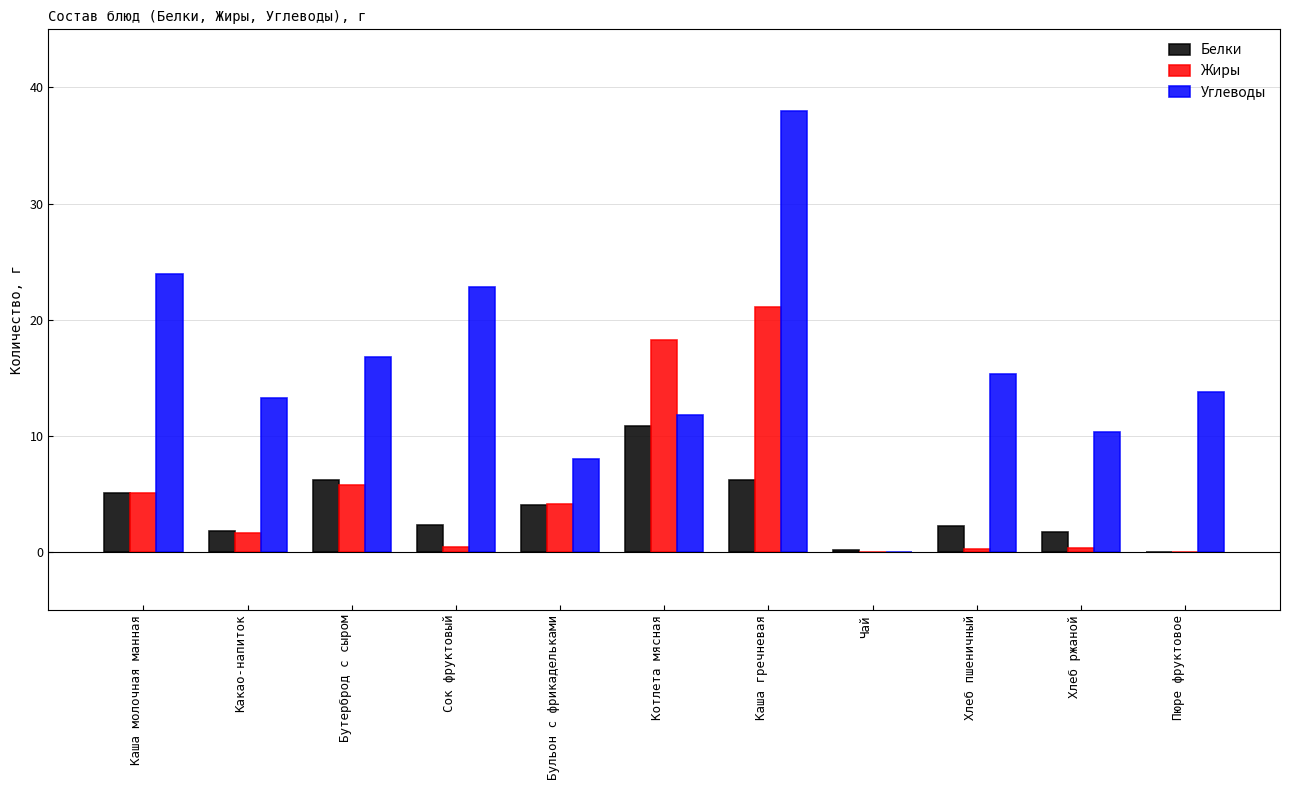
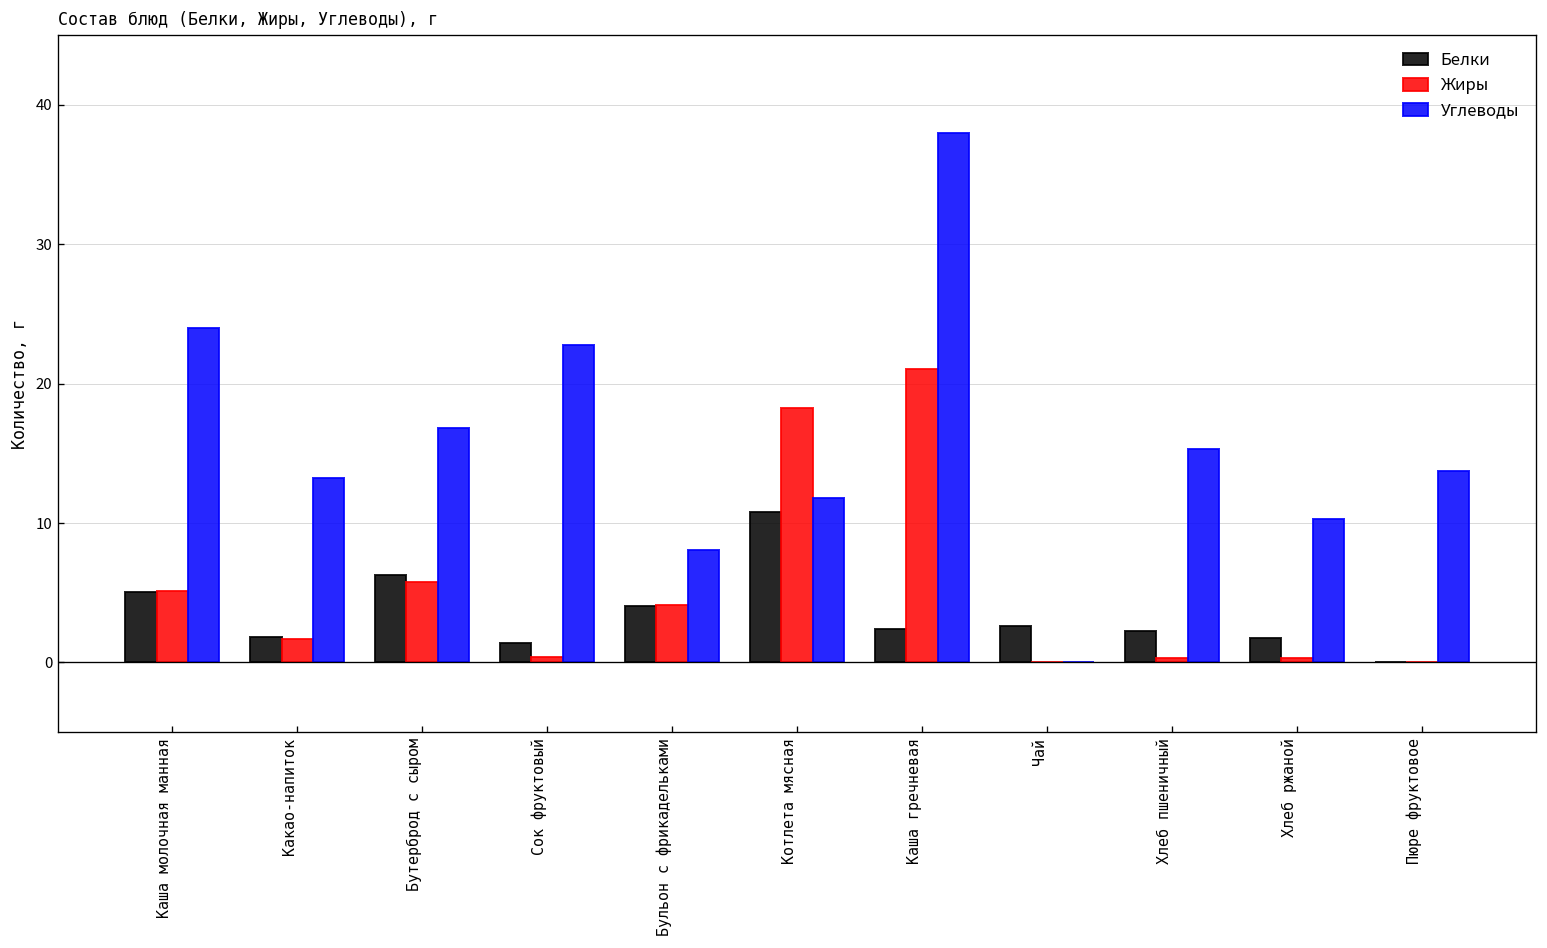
Белки, Сок фруктовый: 2.3 -> 1.4
Белки, Каша гречневая: 6.2 -> 2.4
Белки, Чай: 0.2 -> 2.6
